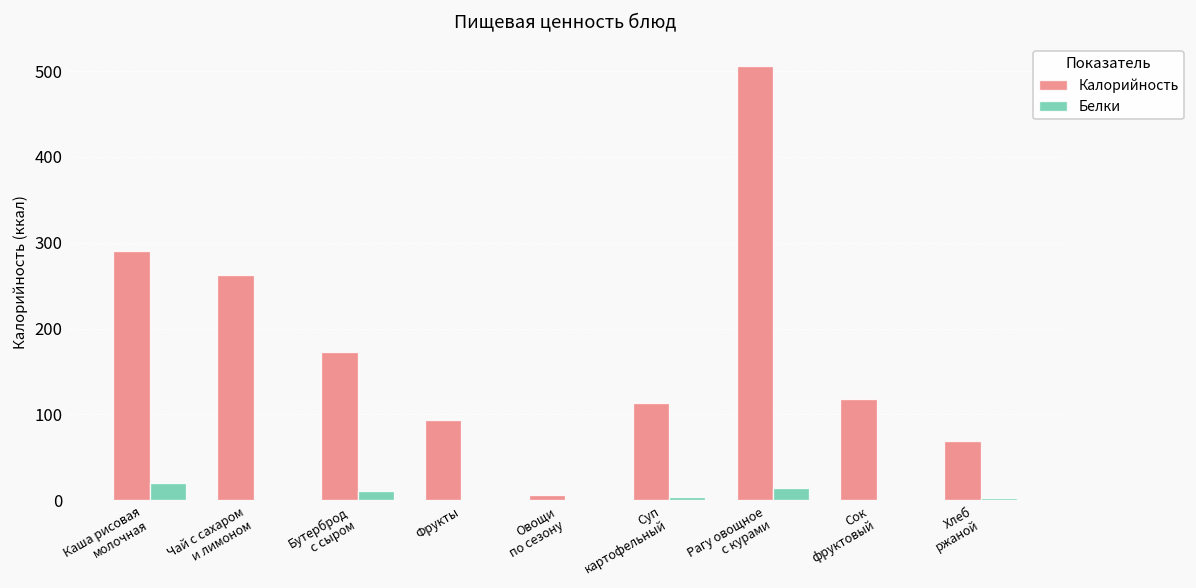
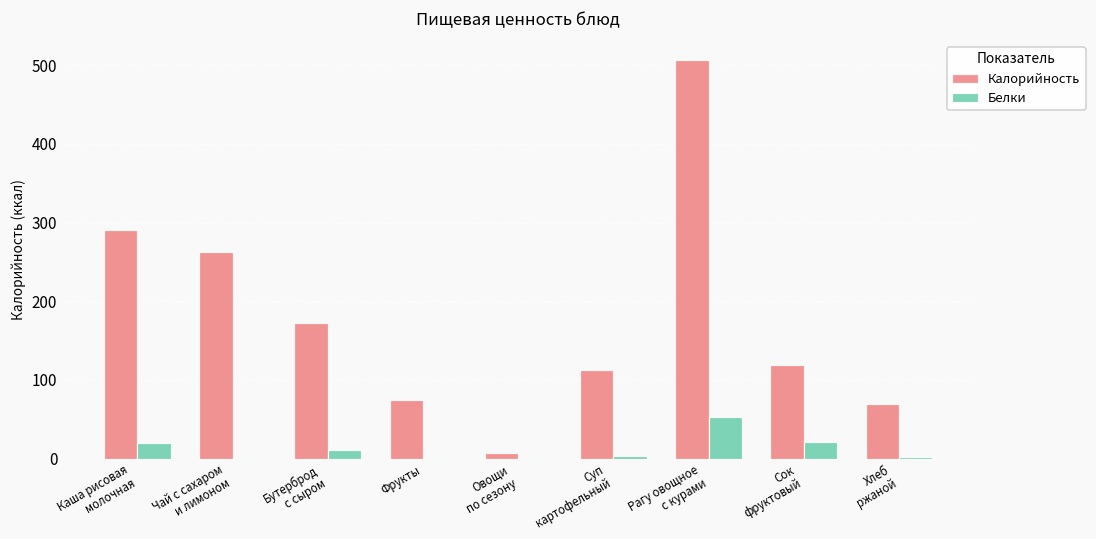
Калорийность, Фрукты: 90 -> 70
Белки, Рагу овощное с курами: 10 -> 50
Белки, Сок фруктовый: 0 -> 20
